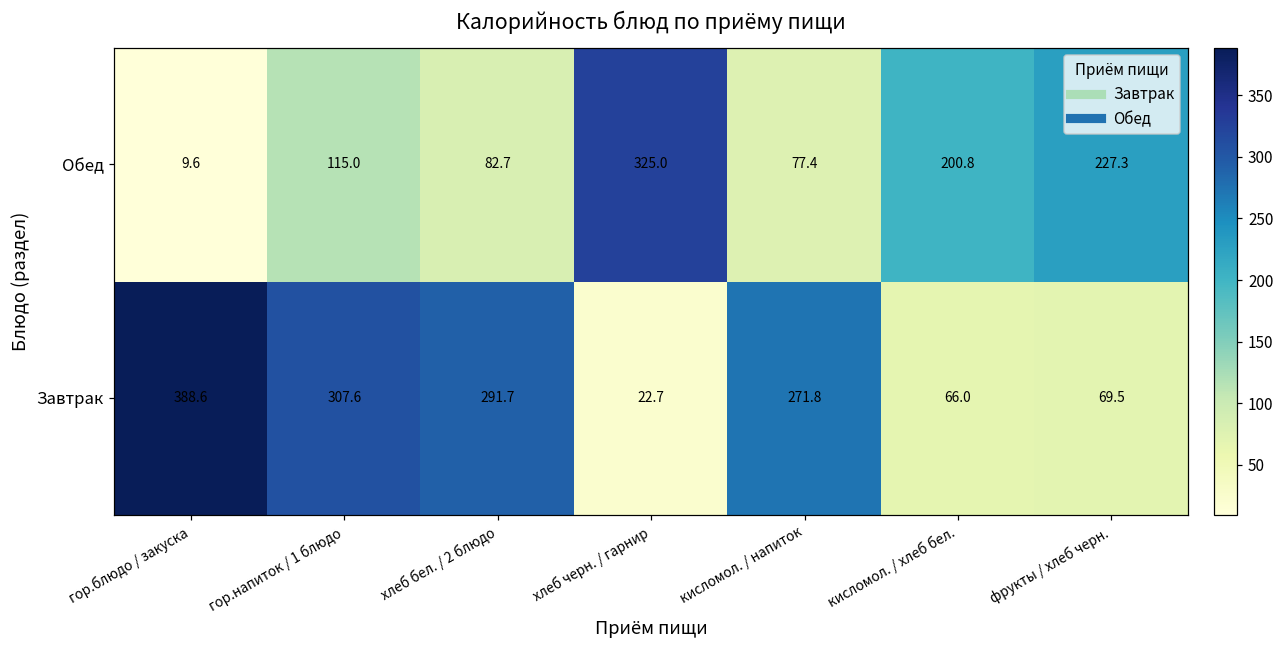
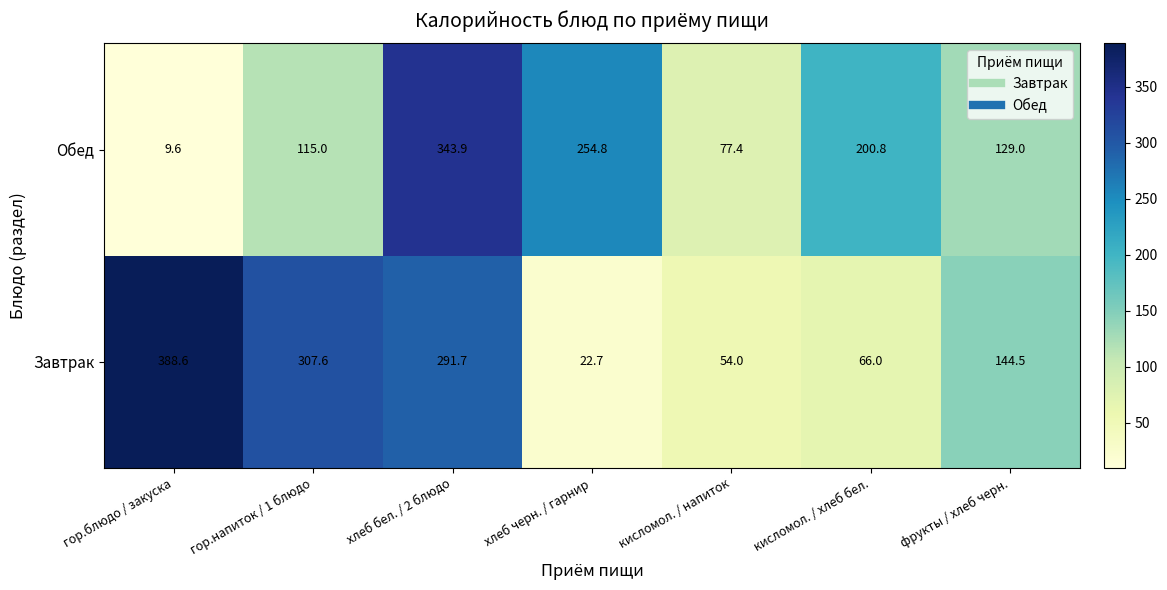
Обед, хлеб бел. / 2 блюдо: 82.7 -> 343.9
Обед, хлеб черн. / гарнир: 325.0 -> 254.8
Обед, фрукты / хлеб черн.: 227.3 -> 129.0
Завтрак, кисломол. / напиток: 271.8 -> 54.0
Завтрак, фрукты / хлеб черн.: 69.5 -> 144.5
